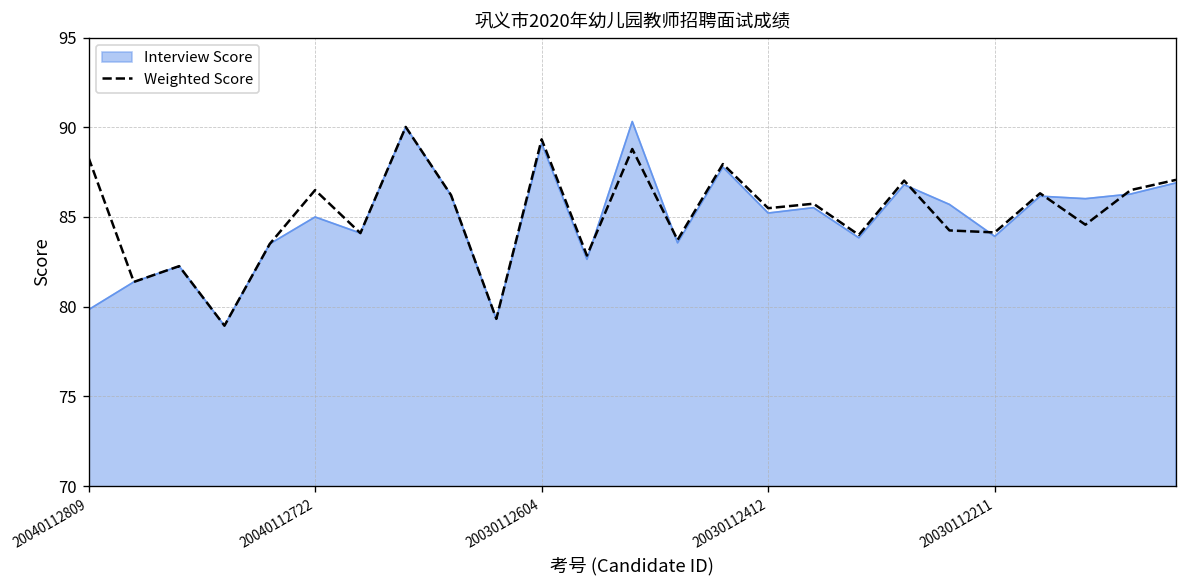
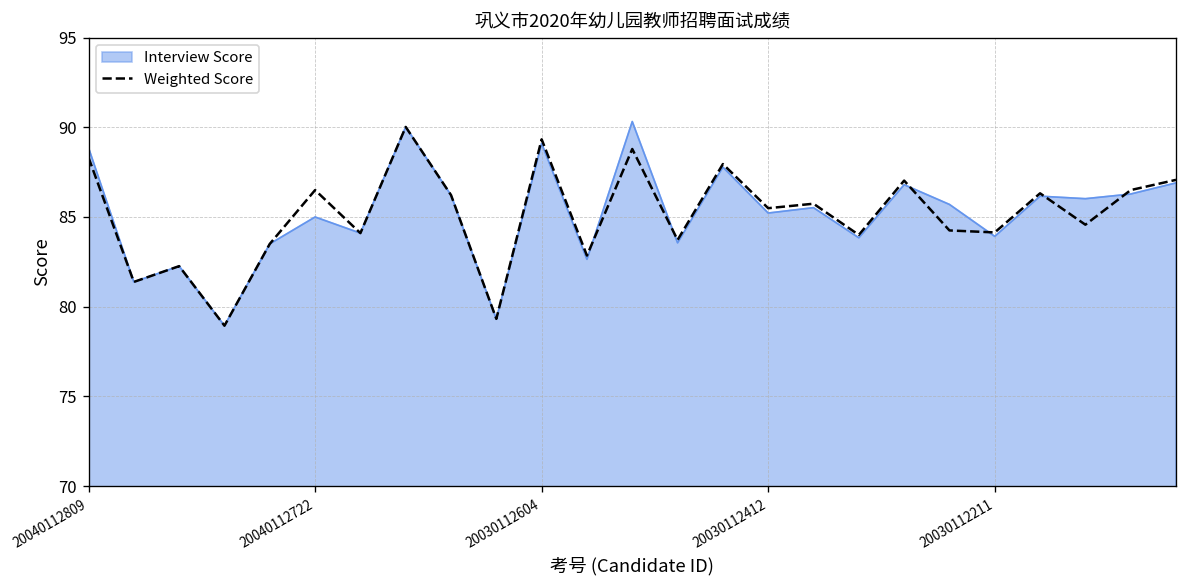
Interview Score, 20040112809: 79.8 -> 88.9
